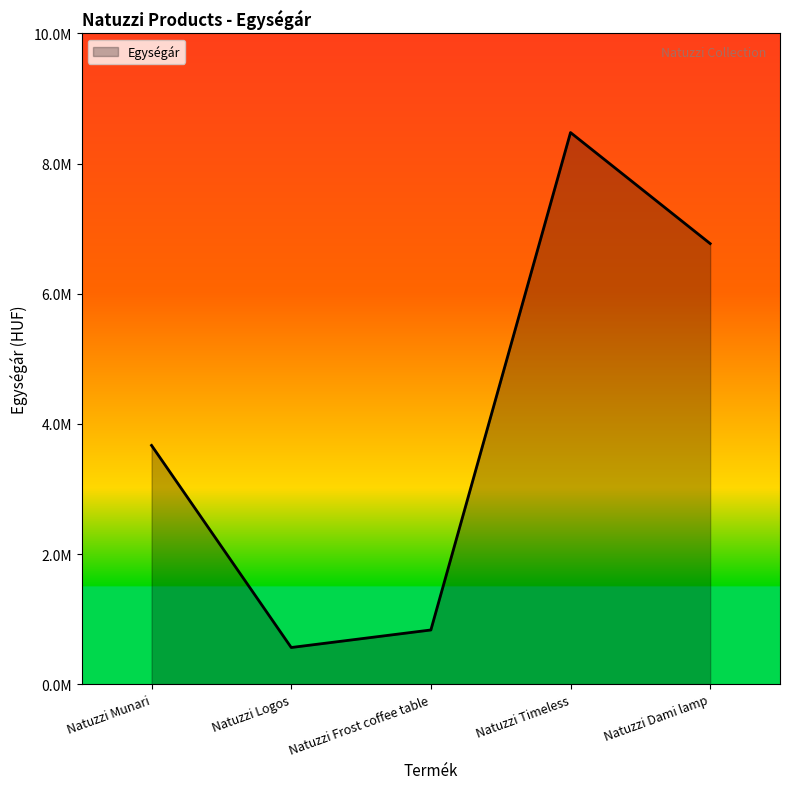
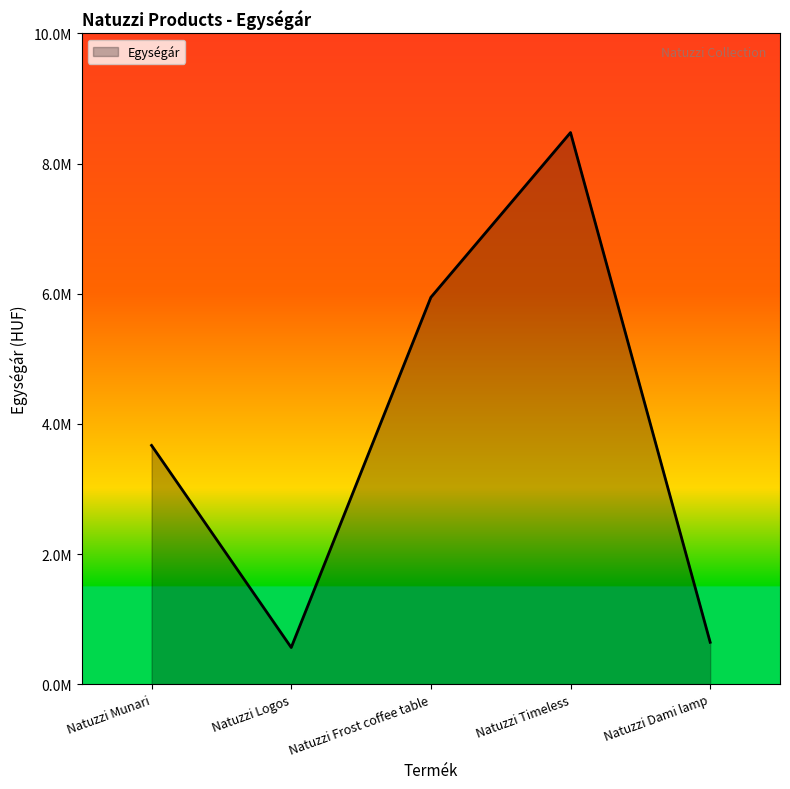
Natuzzi Frost coffee table: 800000 -> 5900000
Natuzzi Dami lamp: 6800000 -> 600000
